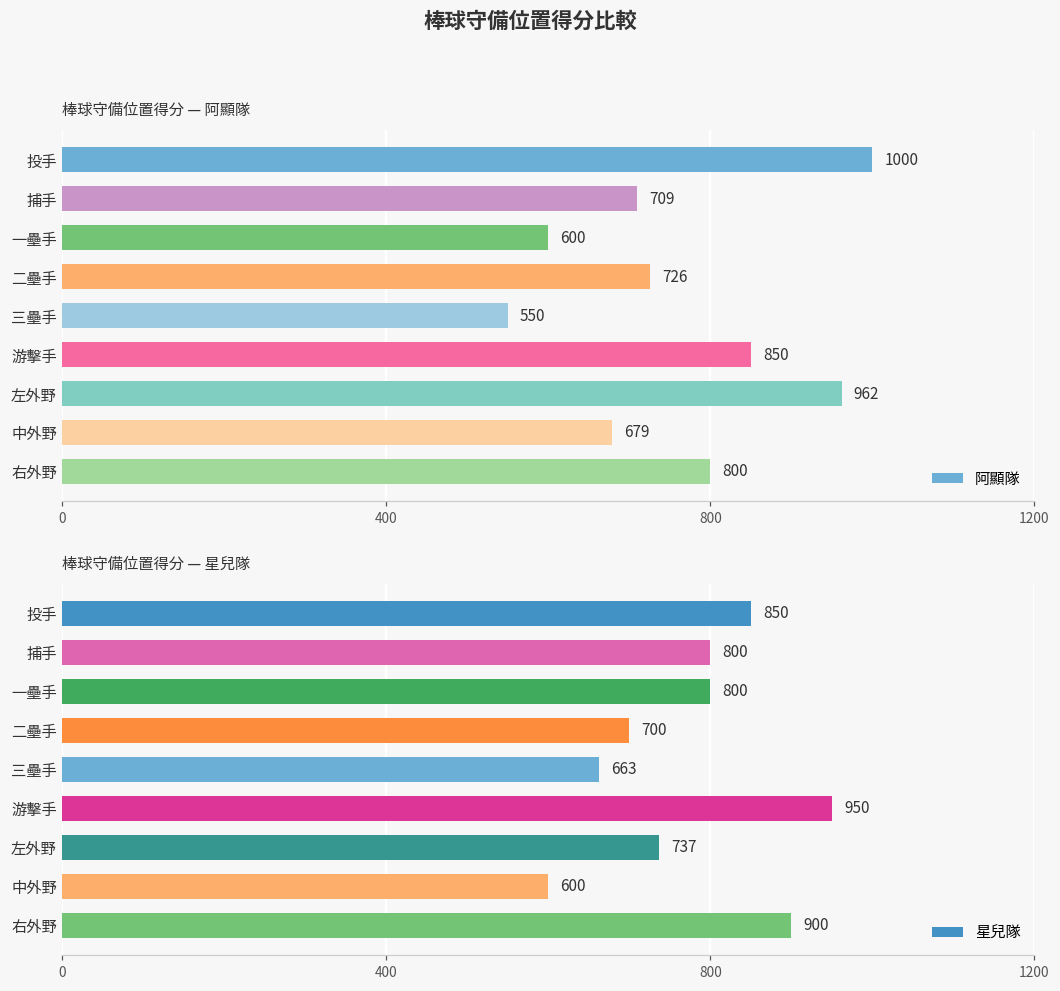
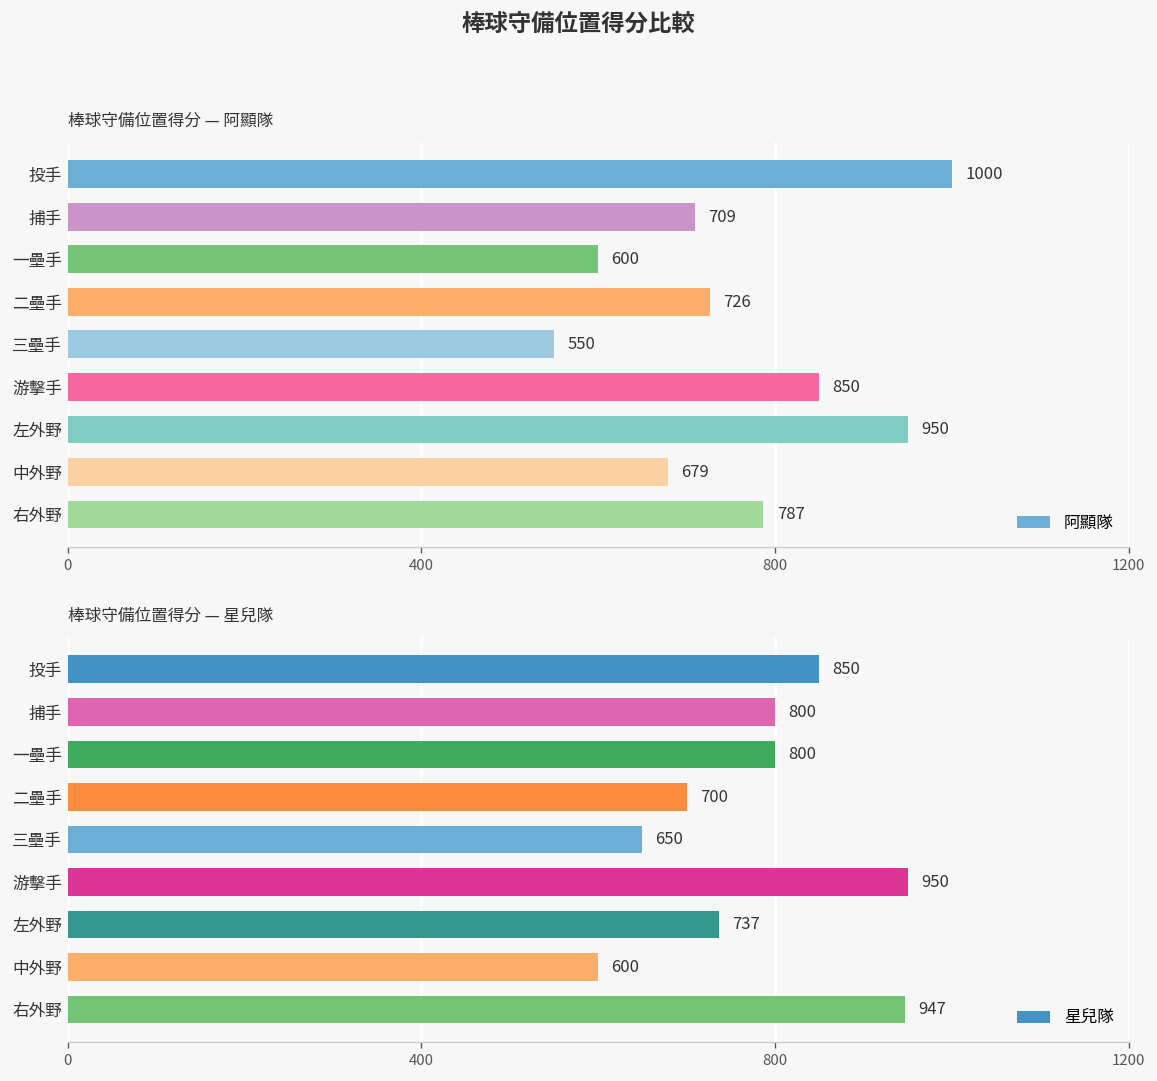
棒球守備位置得分 — 阿顯隊, 左外野: 962 -> 950
棒球守備位置得分 — 阿顯隊, 右外野: 800 -> 787
棒球守備位置得分 — 星兒隊, 三壘手: 663 -> 650
棒球守備位置得分 — 星兒隊, 右外野: 900 -> 947
